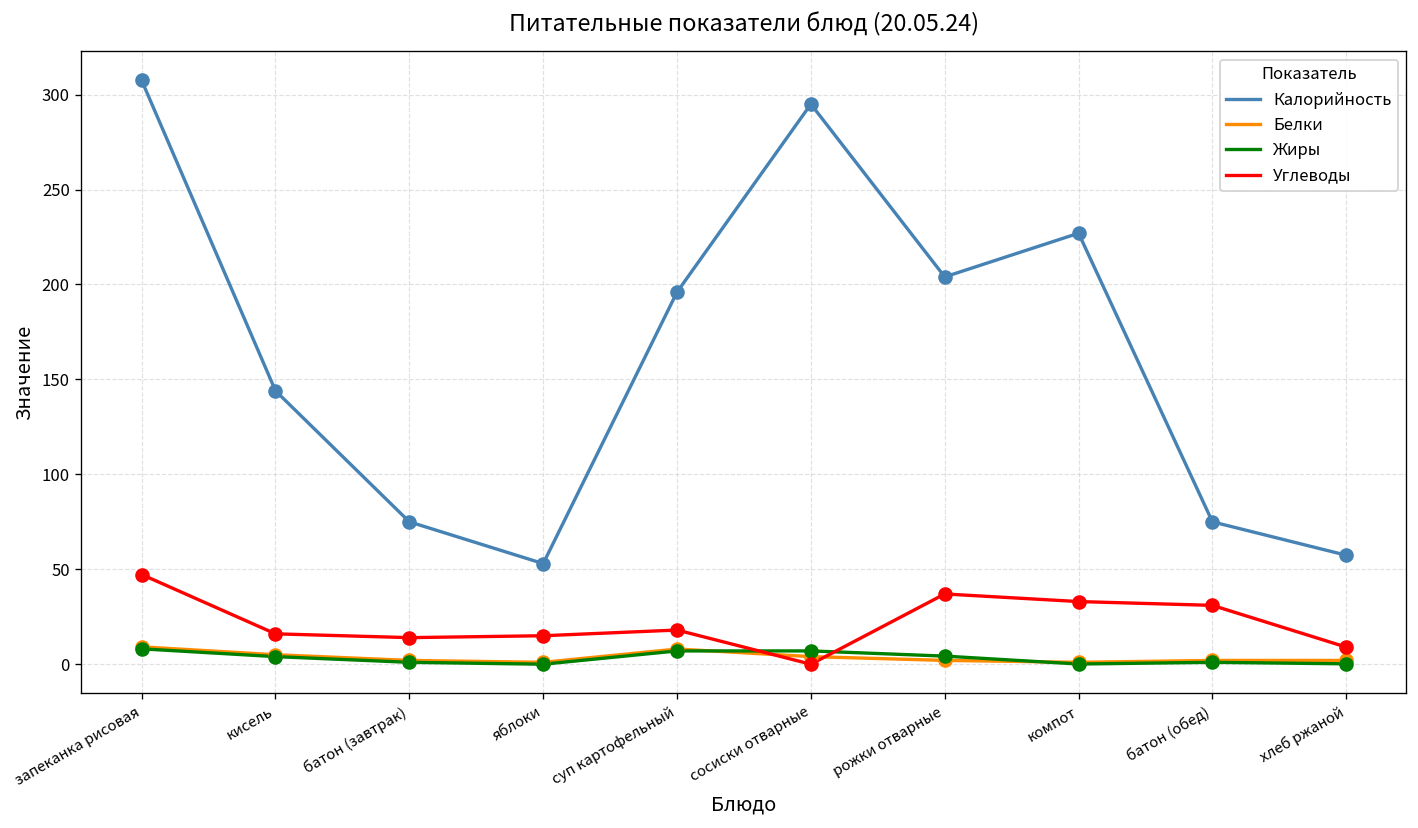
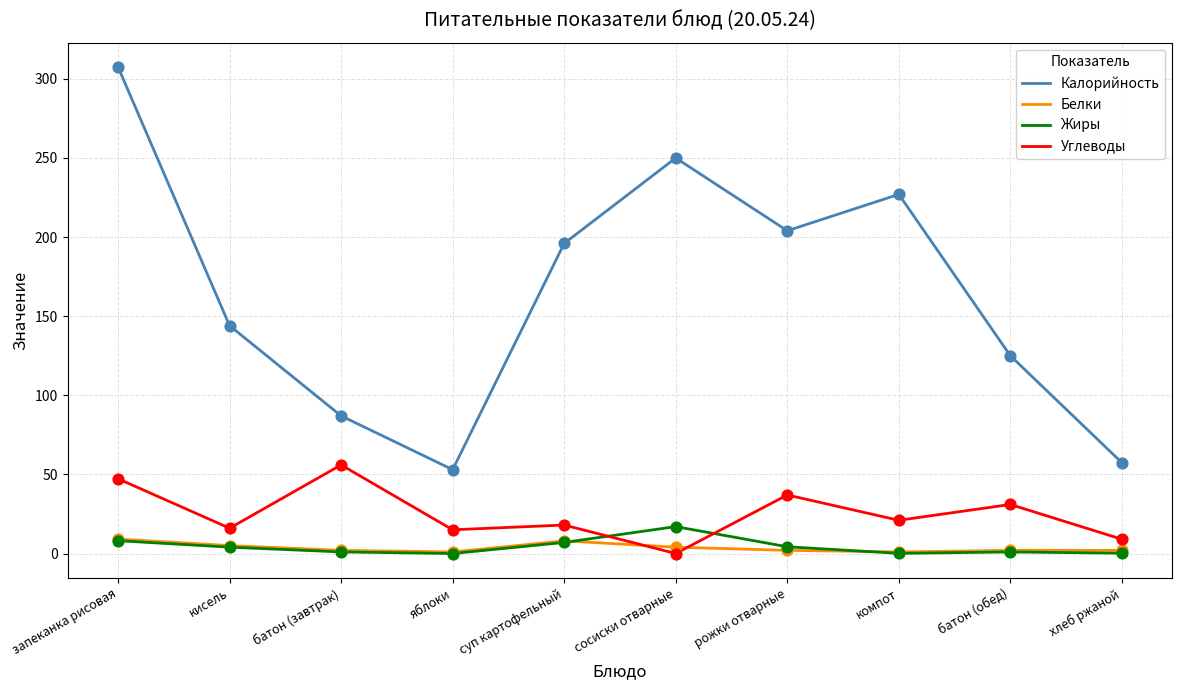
Калорийность, батон (завтрак): 75 -> 87
Углеводы, батон (завтрак): 14 -> 56
Калорийность, сосиски отварные: 295 -> 250
Жиры, сосиски отварные: 7 -> 17
Углеводы, компот: 33 -> 21
Калорийность, батон (обед): 75 -> 125
